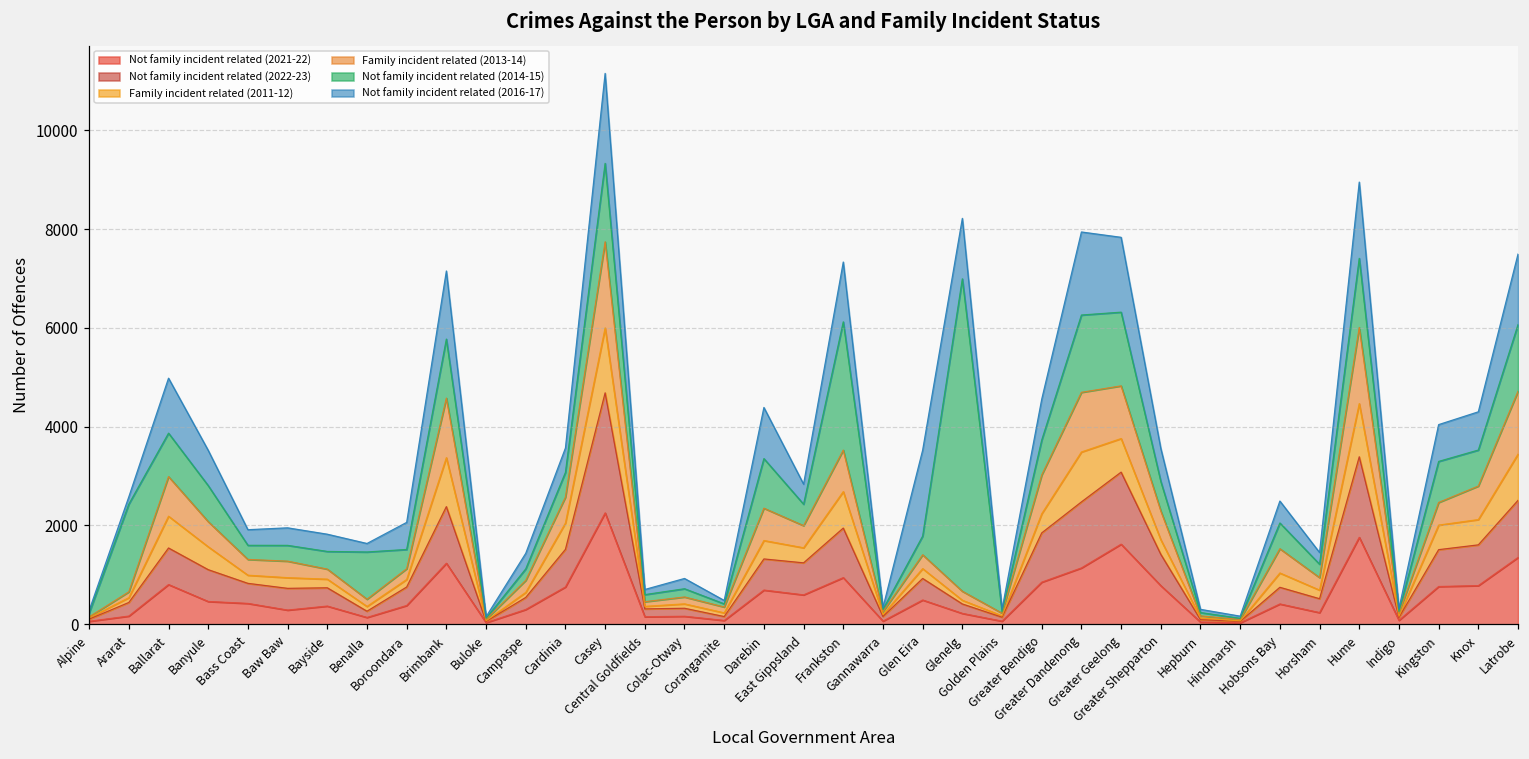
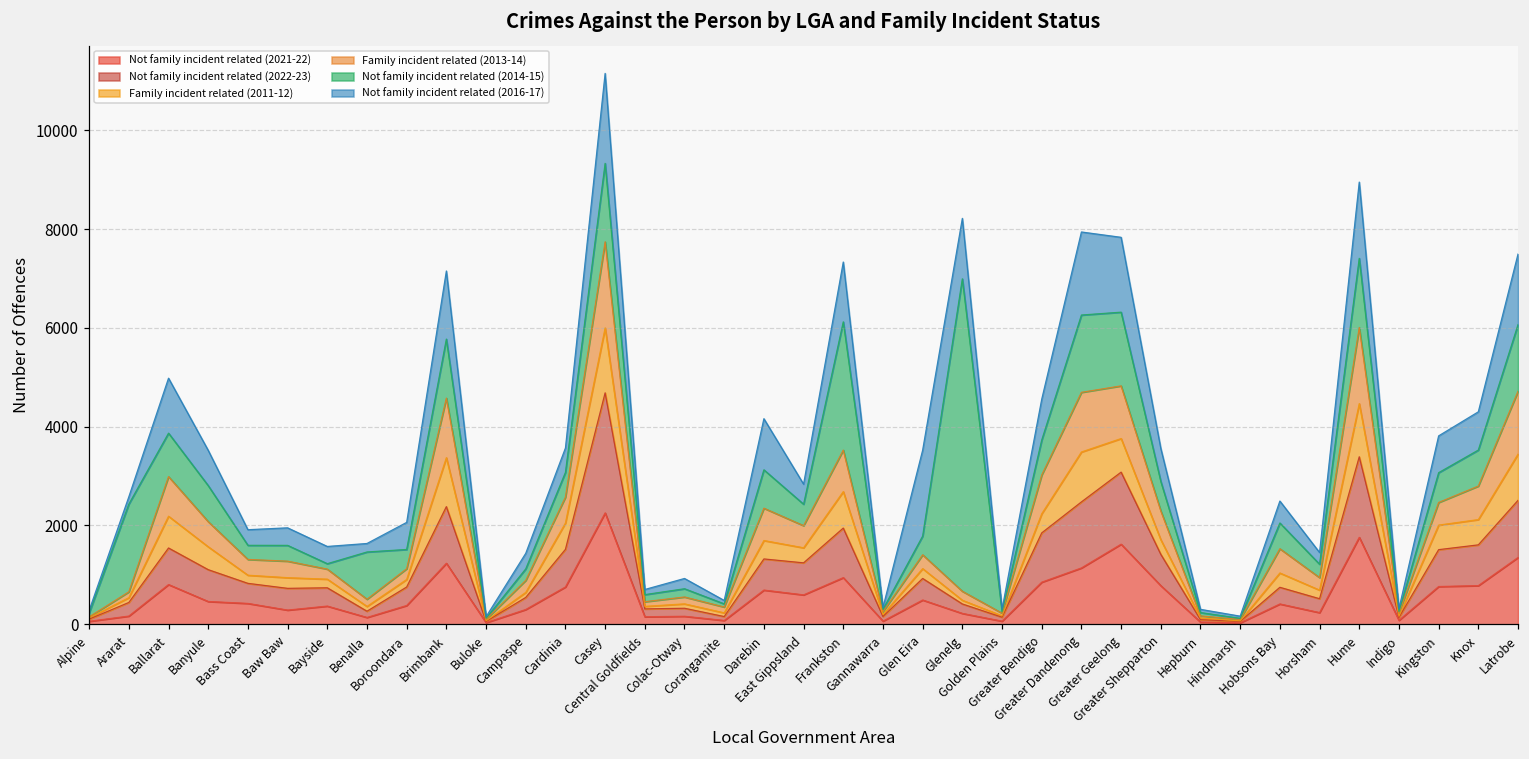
Not family incident related (2014-15), Bayside: 400 -> 100
Not family incident related (2014-15), Darebin: 1000 -> 800
Not family incident related (2014-15), Kingston: 800 -> 600
